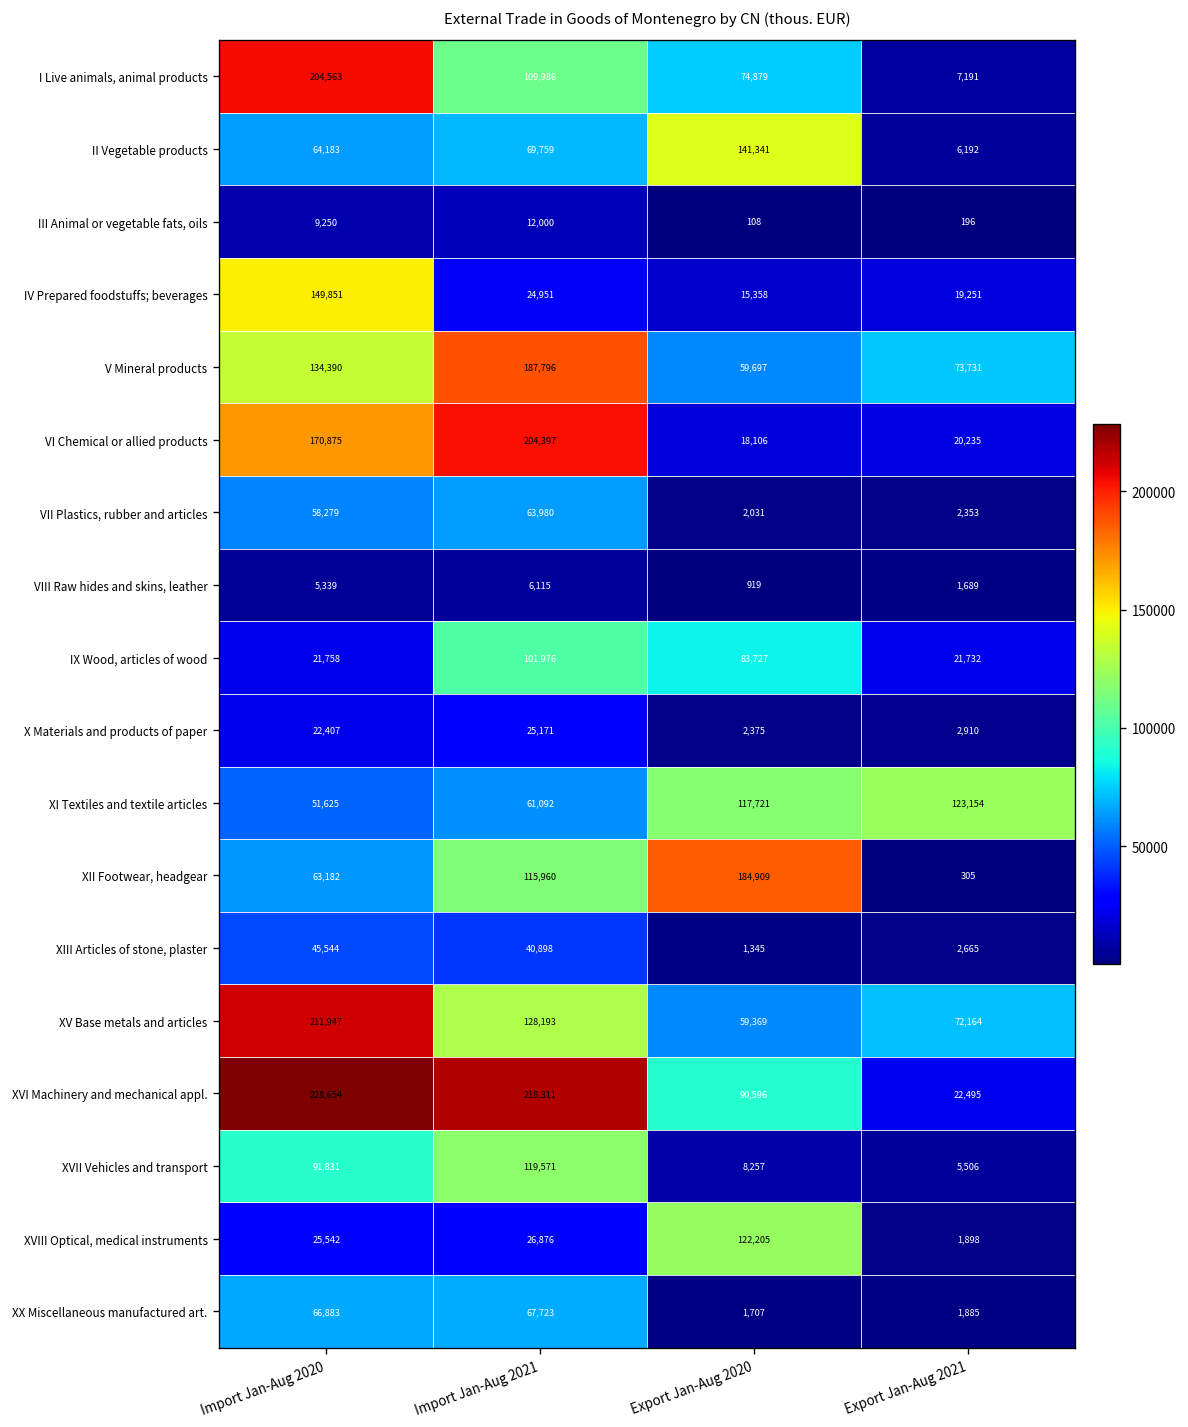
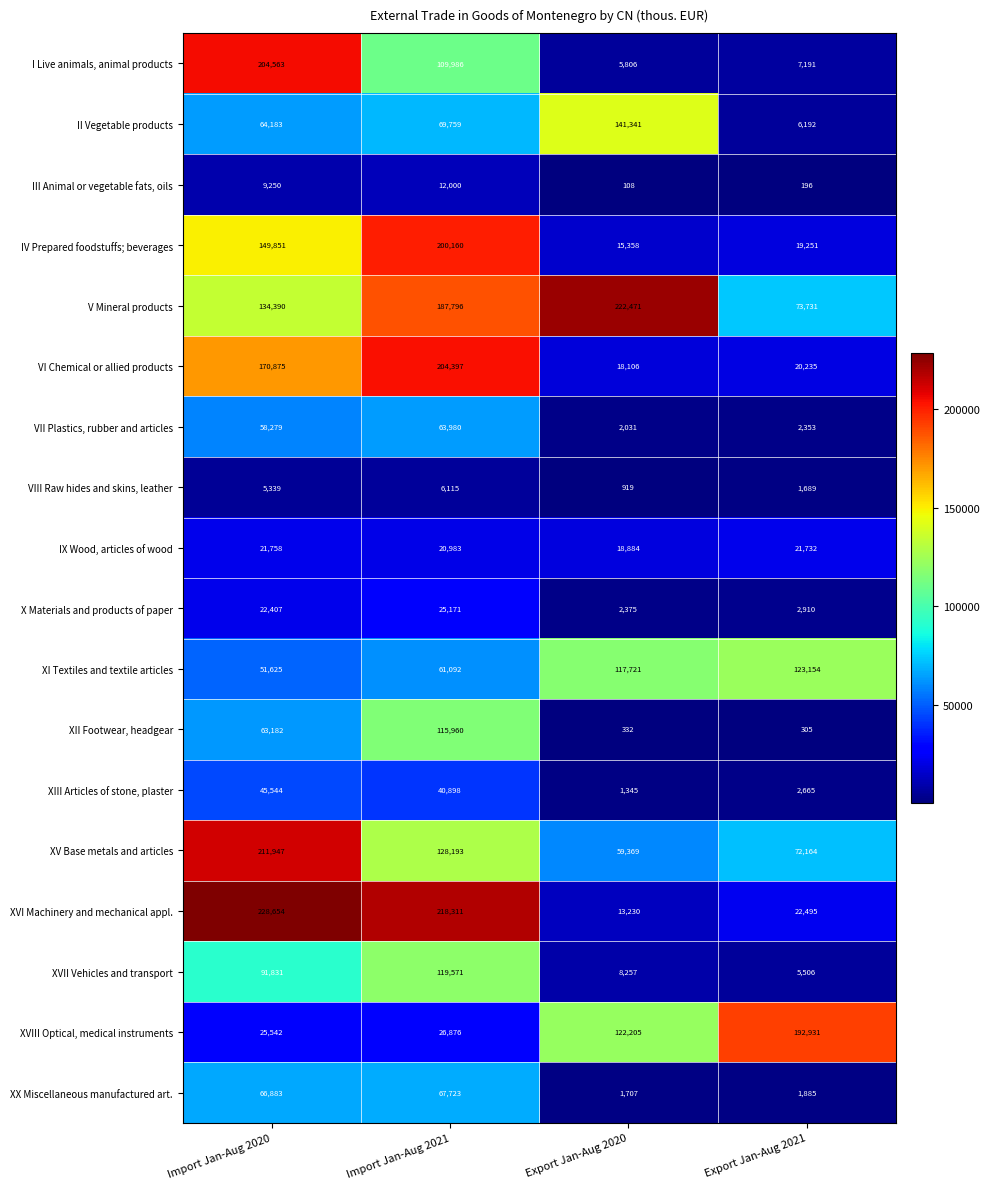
I Live animals, animal products, Export Jan-Aug 2020: 74,879 -> 5,806
IV Prepared foodstuffs; beverages, Import Jan-Aug 2021: 24,951 -> 200,160
V Mineral products, Export Jan-Aug 2020: 59,697 -> 222,471
IX Wood, articles of wood, Import Jan-Aug 2021: 101,976 -> 20,983
IX Wood, articles of wood, Export Jan-Aug 2020: 83,727 -> 18,884
XII Footwear, headgear, Export Jan-Aug 2020: 184,909 -> 332
XVI Machinery and mechanical appl., Export Jan-Aug 2020: 90,596 -> 13,230
XVIII Optical, medical instruments, Export Jan-Aug 2021: 1,898 -> 192,931
